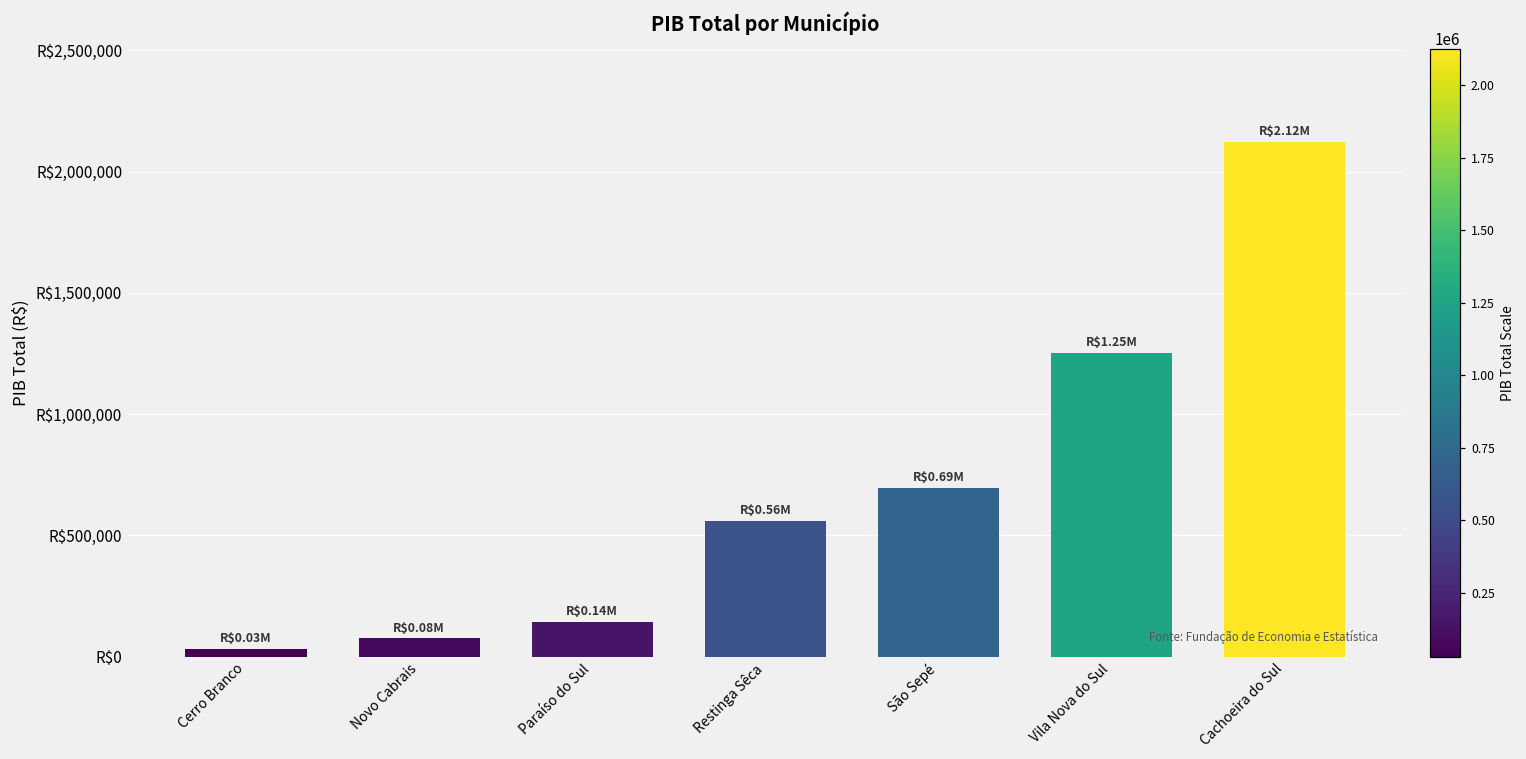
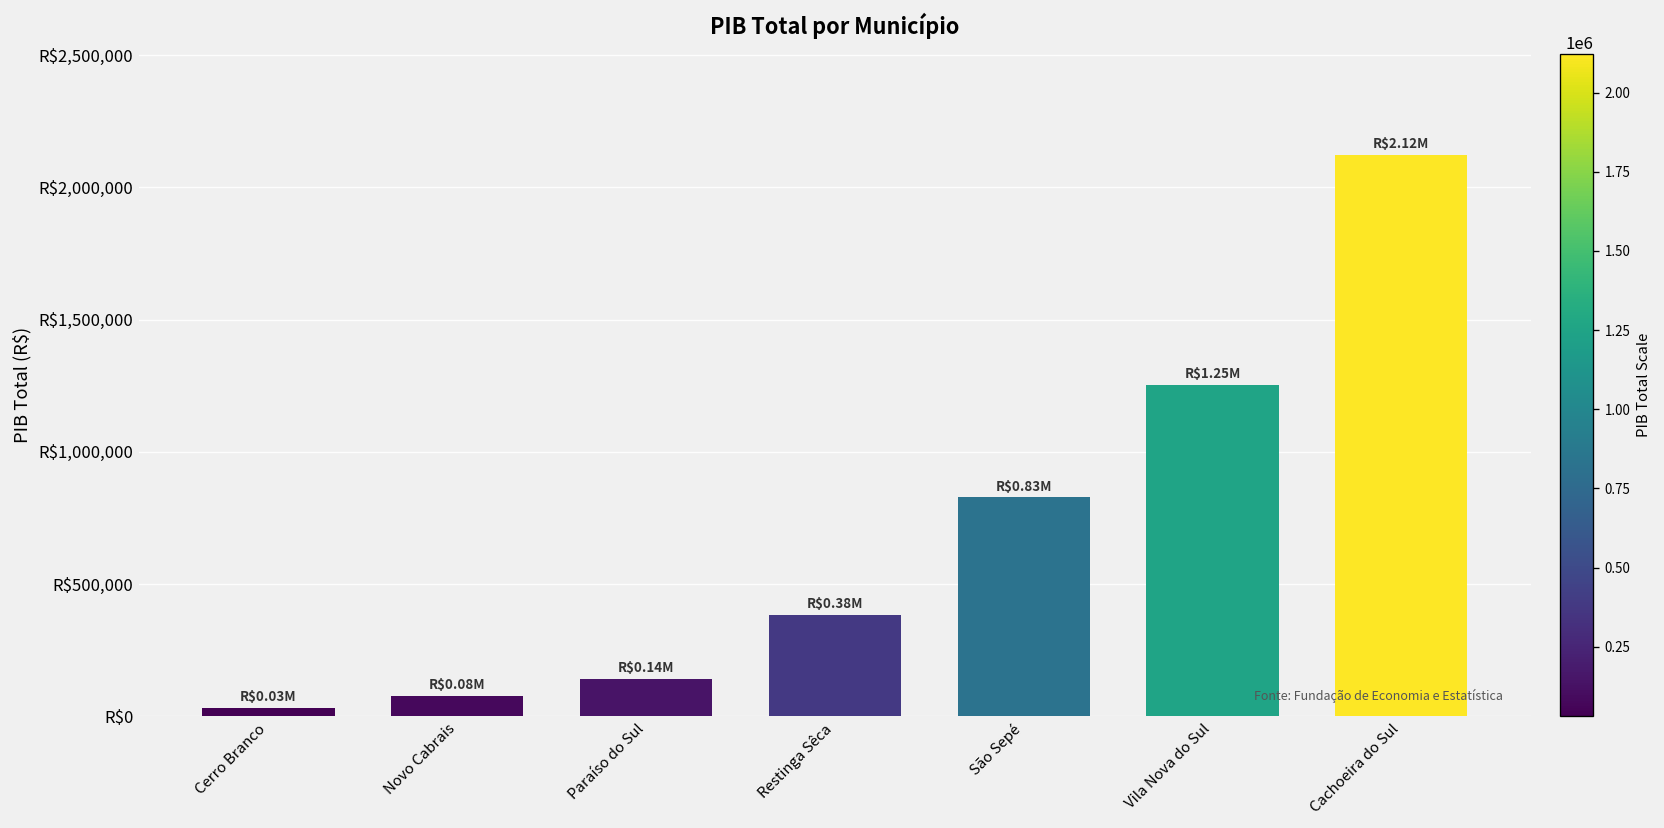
Restinga Sêca: $0.56M -> $0.38M
São Sepé: $0.69M -> $0.83M
